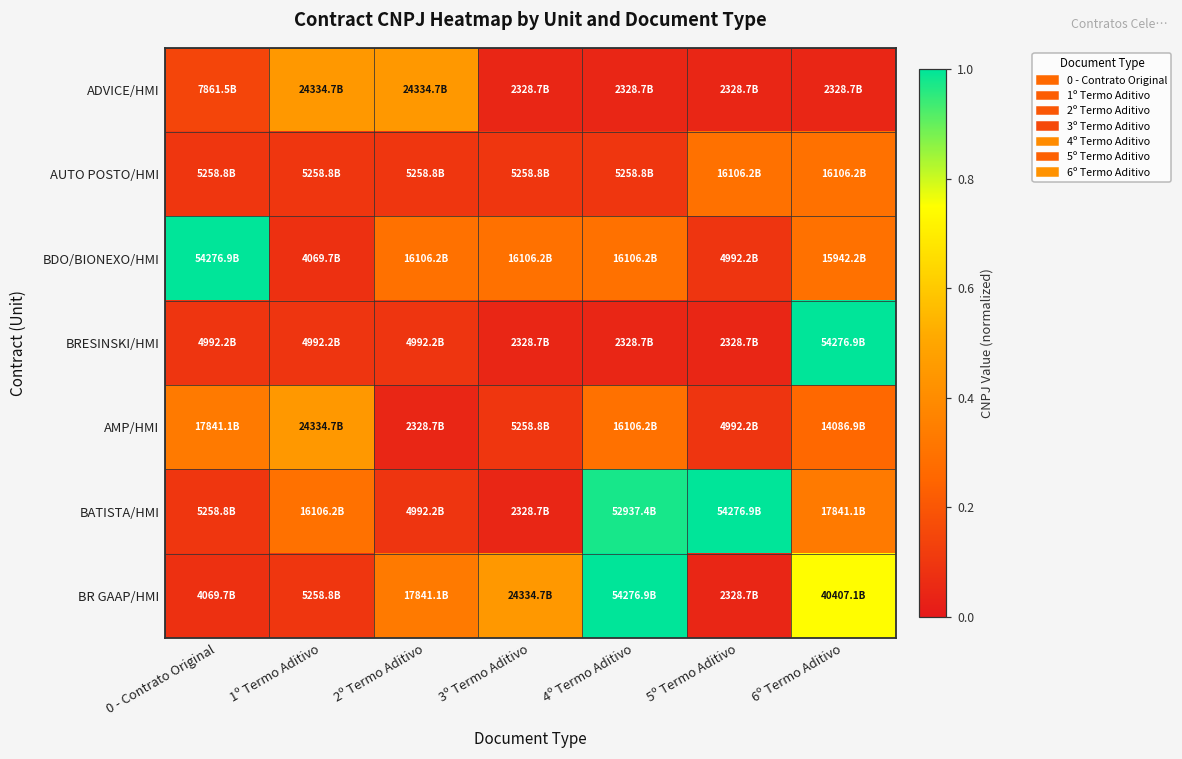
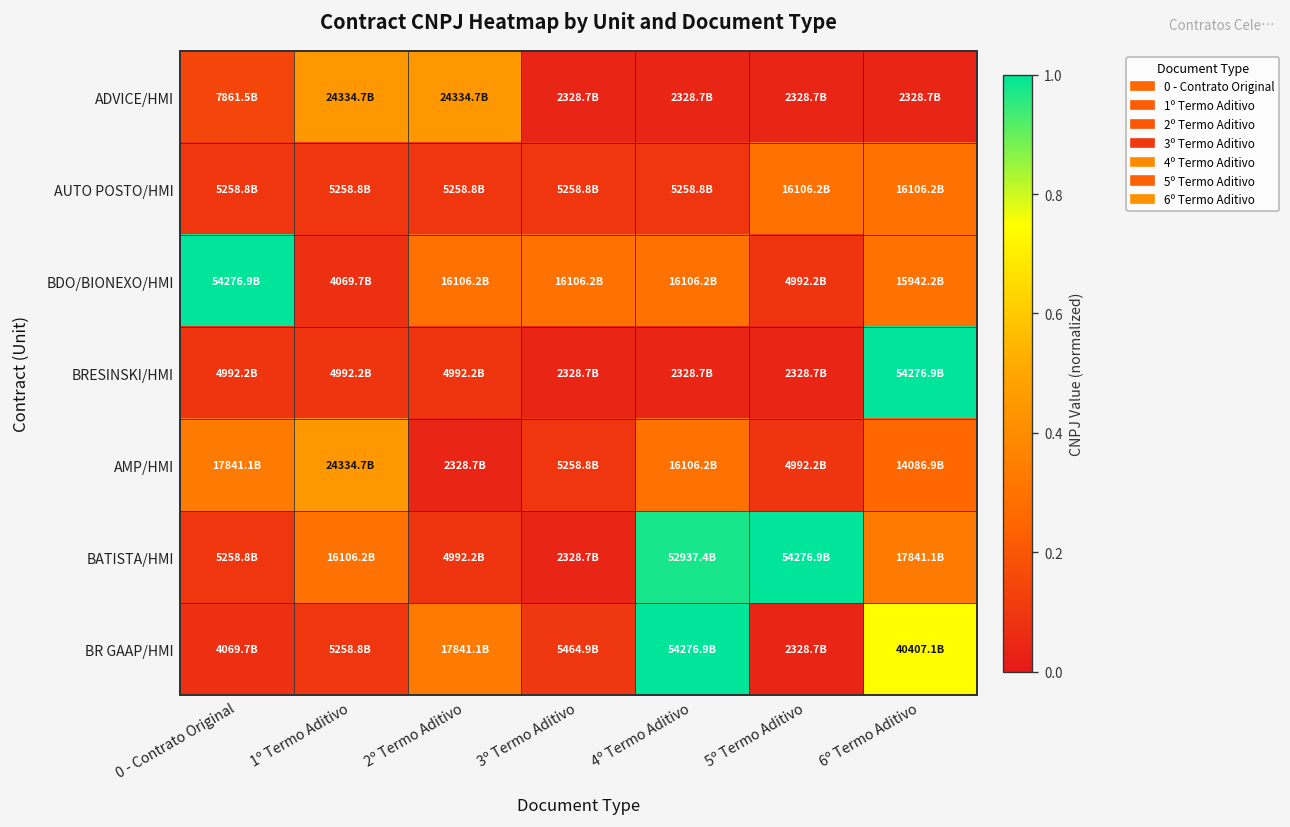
BR GAAP/HMI, 3º Termo Aditivo: 24334.7B -> 5464.9B
